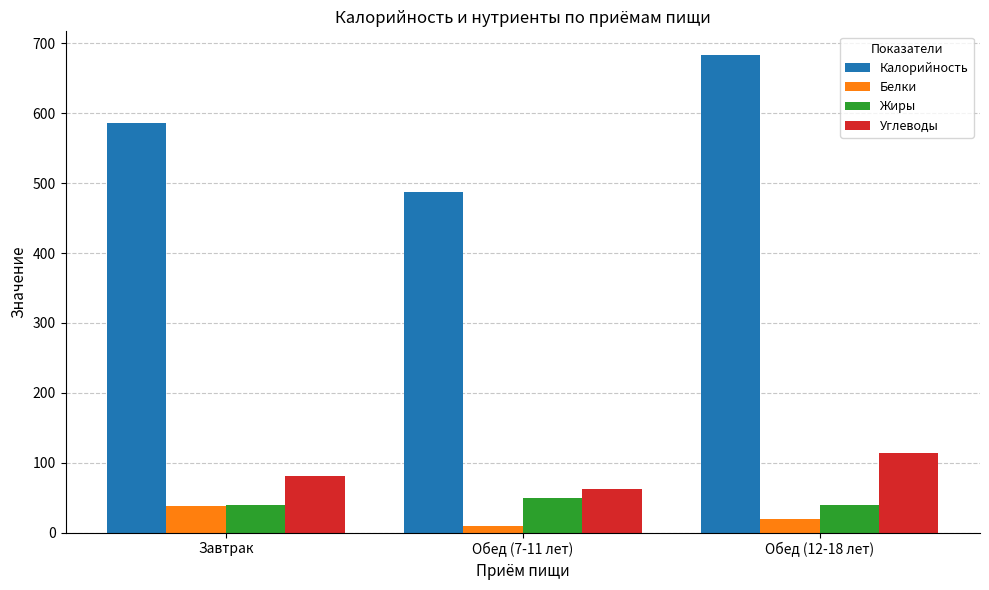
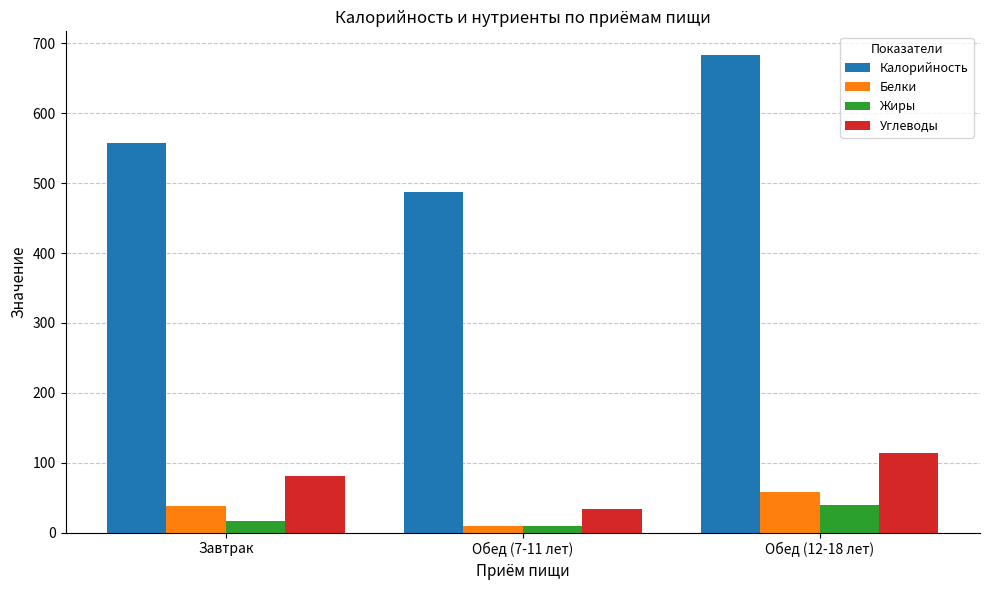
Калорийность, Завтрак: 590 -> 560
Жиры, Завтрак: 40 -> 20
Жиры, Обед (7-11 лет): 50 -> 10
Углеводы, Обед (7-11 лет): 60 -> 30
Белки, Обед (12-18 лет): 20 -> 60
